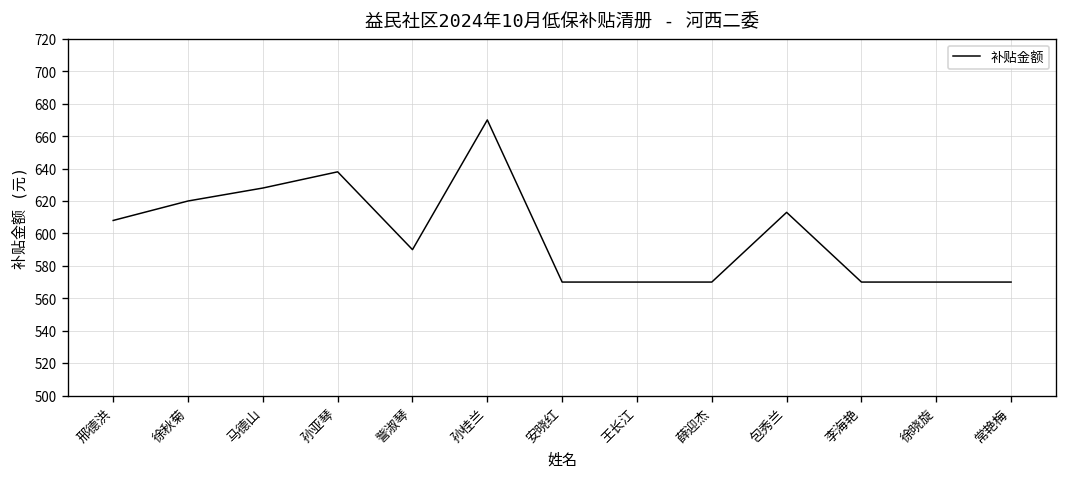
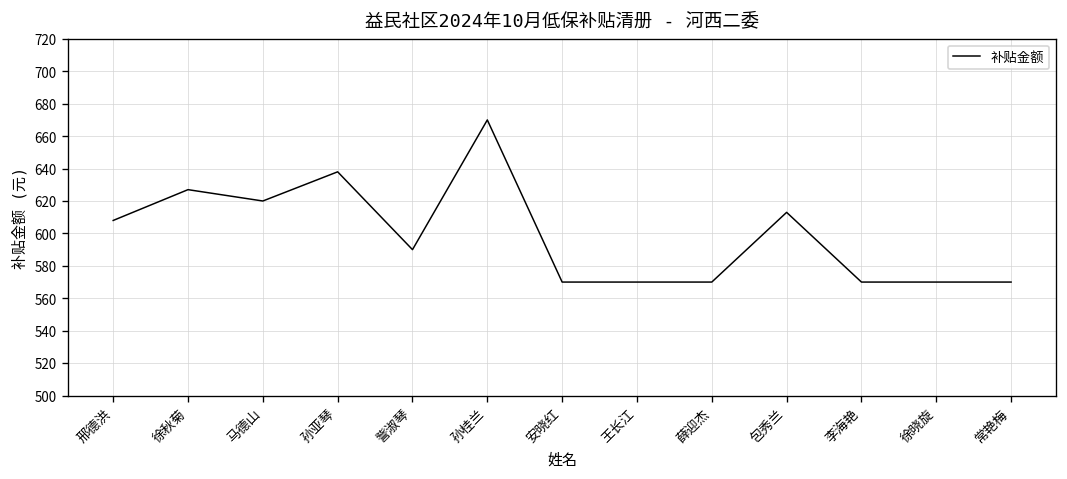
徐秋菊: 620 -> 627
马德山: 628 -> 620
